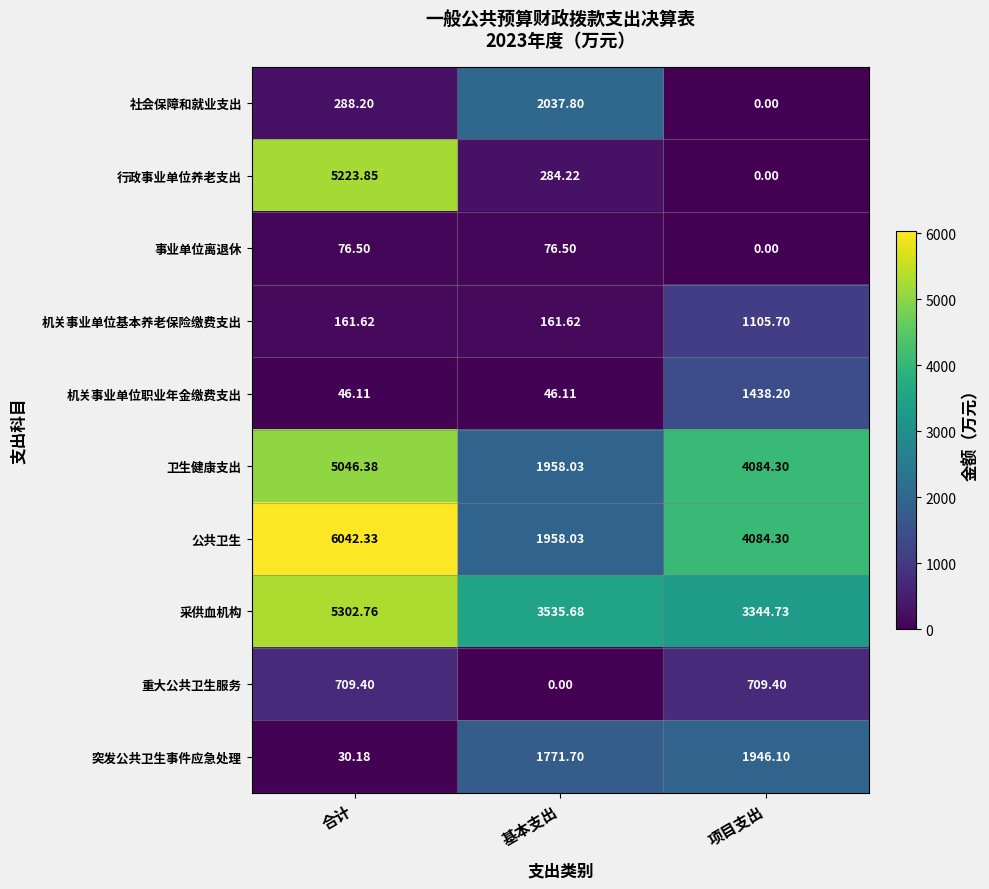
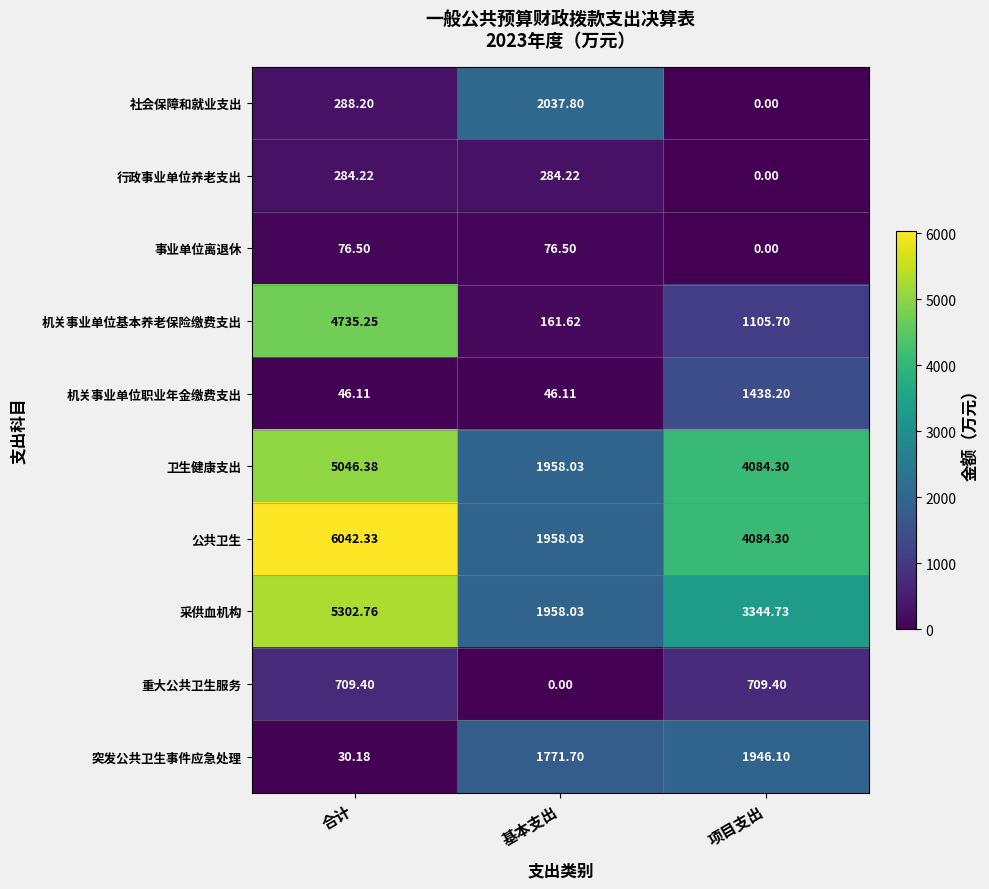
行政事业单位养老支出, 合计: 5223.85 -> 284.22
机关事业单位基本养老保险缴费支出, 合计: 161.62 -> 4735.25
采供血机构, 基本支出: 3535.68 -> 1958.03
